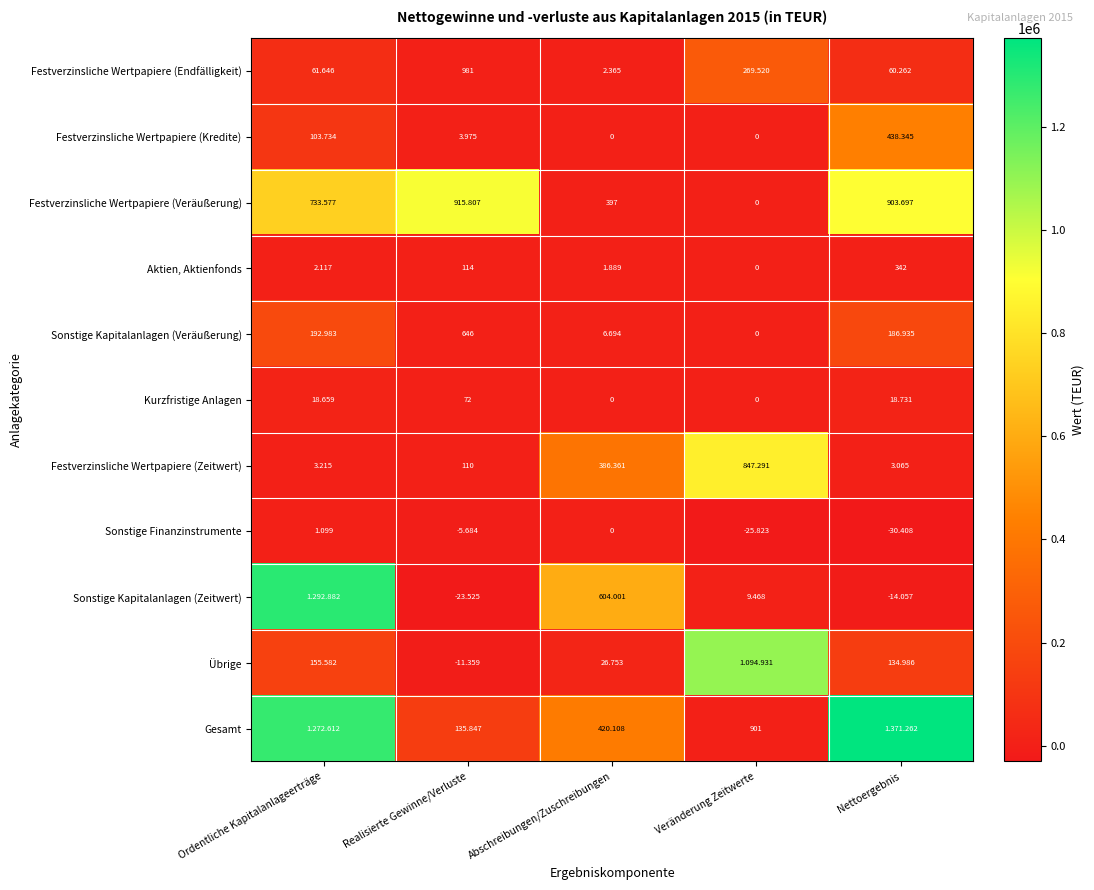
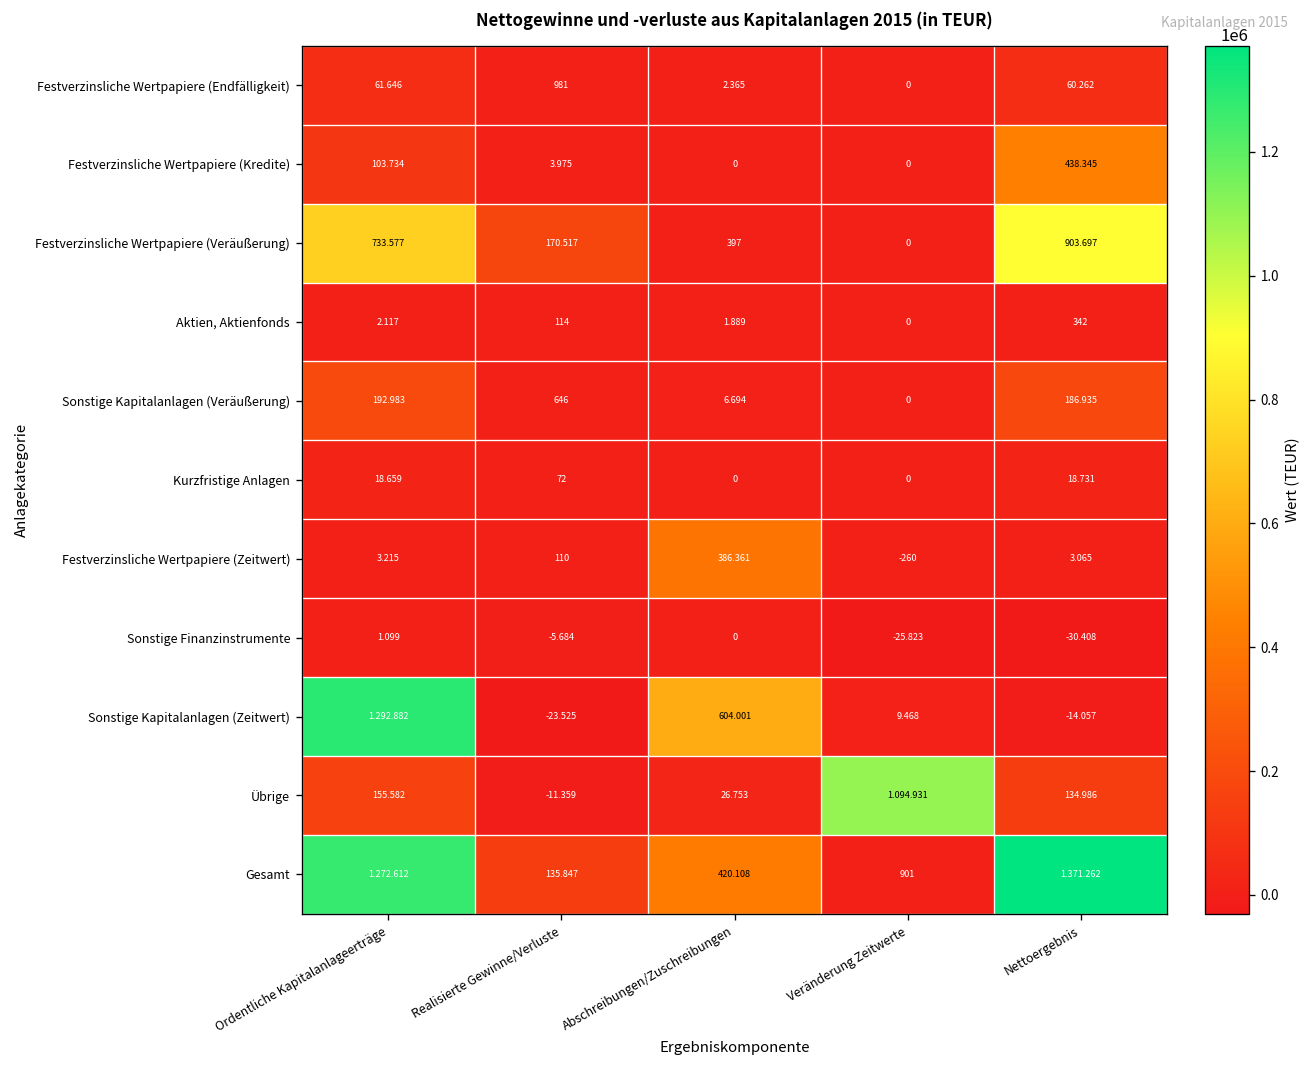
Festverzinsliche Wertpapiere (Endfälligkeit), Veränderung Zeitwerte: 269.520 -> 0
Festverzinsliche Wertpapiere (Veräußerung), Realisierte Gewinne/Verluste: 915.807 -> 170.517
Festverzinsliche Wertpapiere (Zeitwert), Veränderung Zeitwerte: 847.291 -> -260
